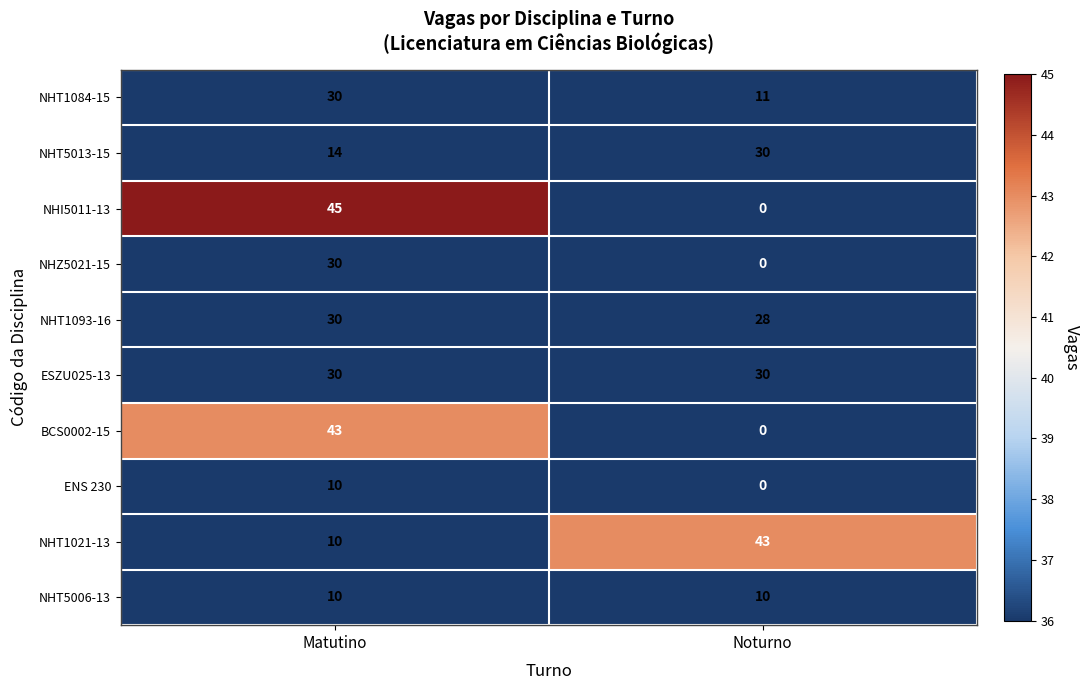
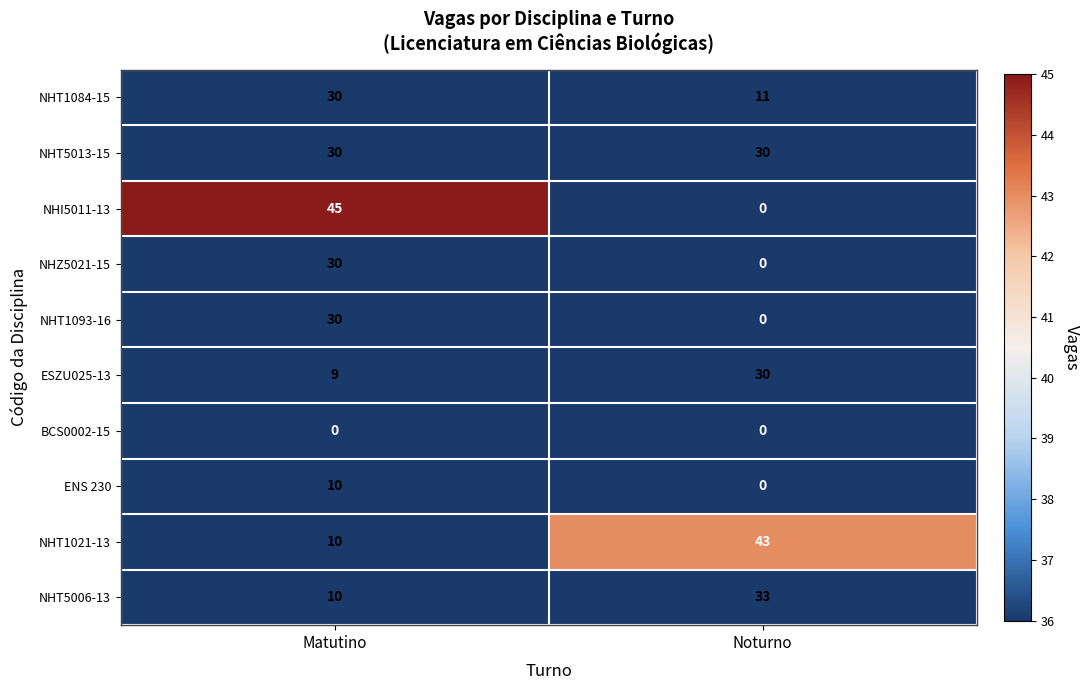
NHT5013-15, Matutino: 14 -> 30
NHT1093-16, Noturno: 28 -> 0
ESZU025-13, Matutino: 30 -> 9
BCS0002-15, Matutino: 43 -> 0
NHT5006-13, Noturno: 10 -> 33
